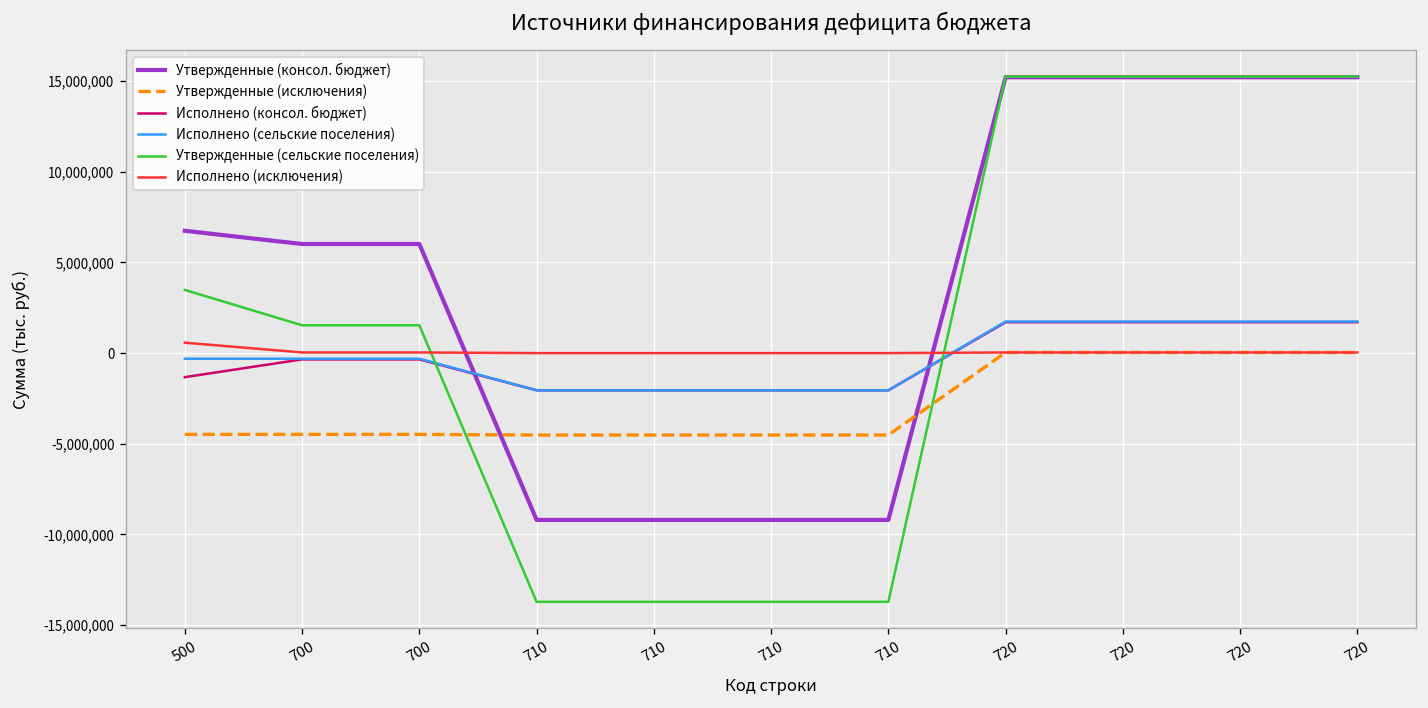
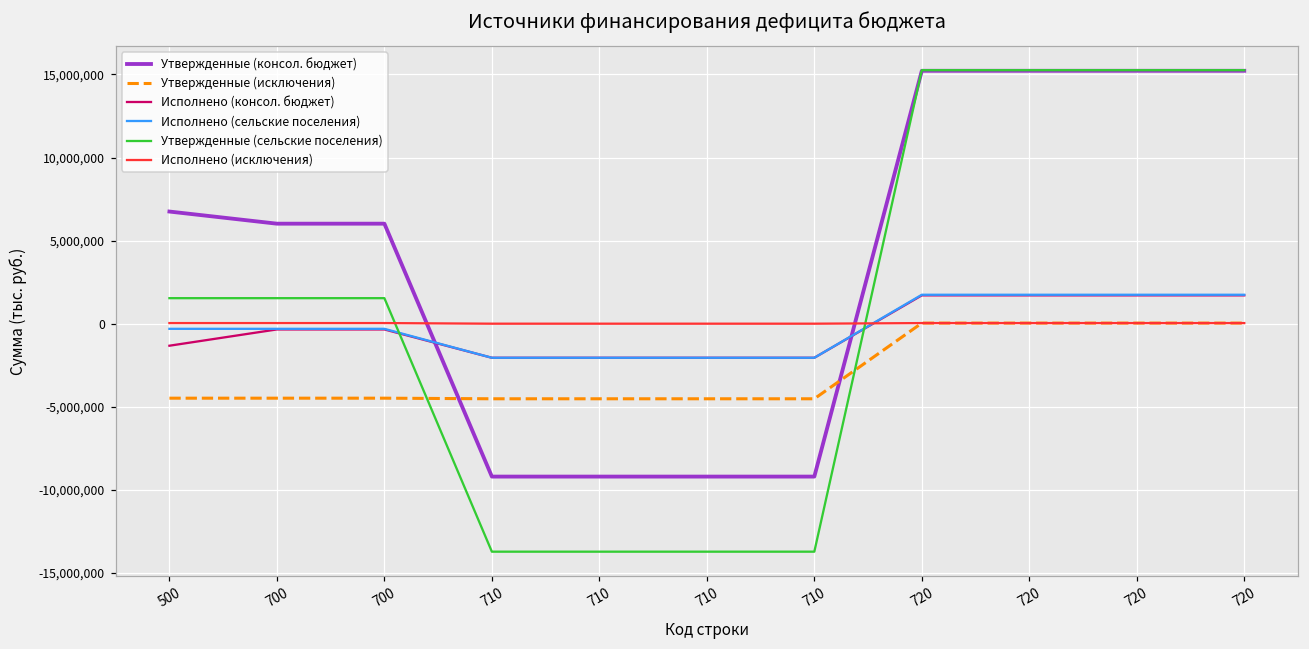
Утвержденные (сельские поселения), 500: 3,500,000 -> 1,500,000
Исполнено (исключения), 500: 600,000 -> 0
